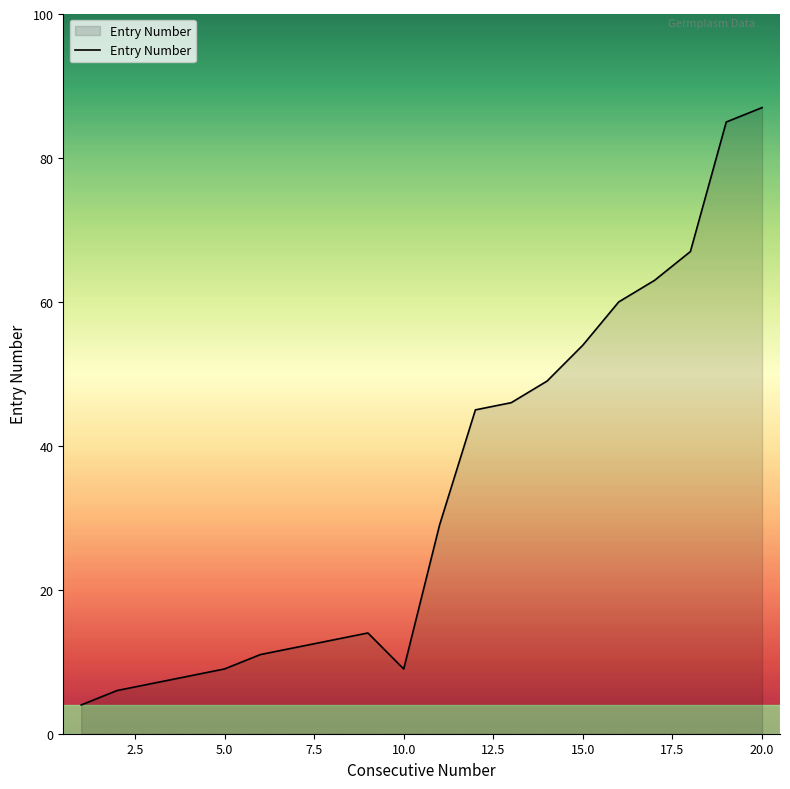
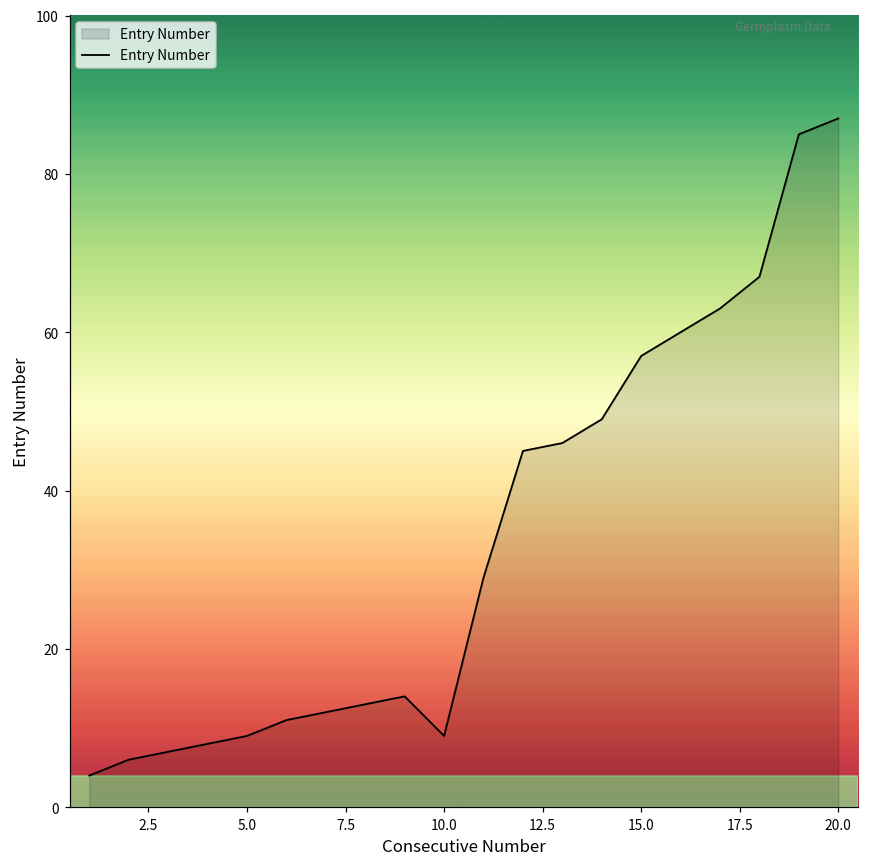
15.0: 54 -> 57
